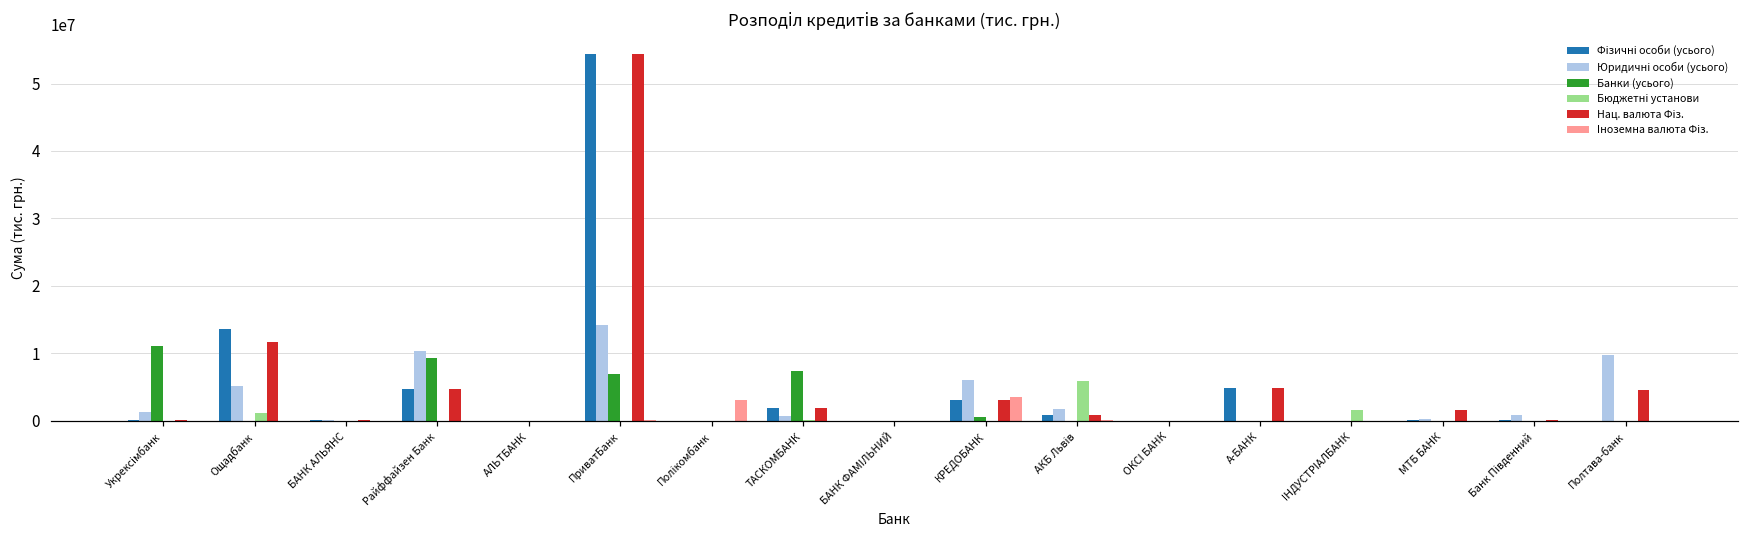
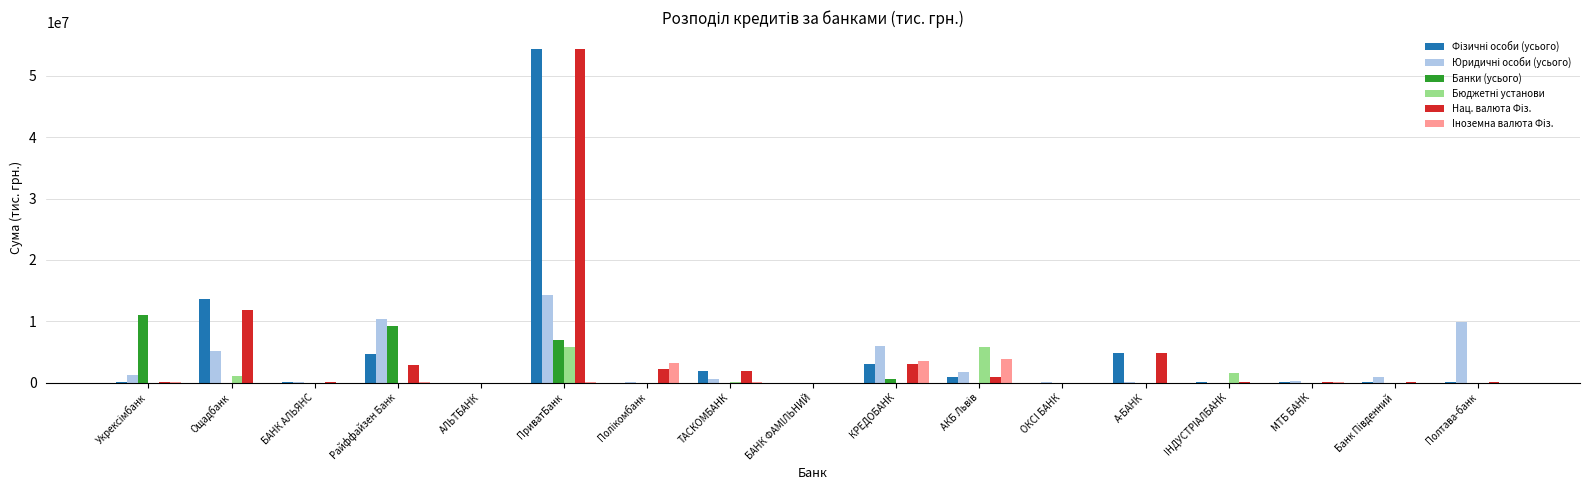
Нац. валюта Фіз., Райффайзен Банк: 5000000 -> 3000000
Бюджетні установи, ПриватБанк: 0 -> 6000000
Нац. валюта Фіз., Полікомбанк: 0 -> 2000000
Банки (усього), ТАСКОМБАНК: 7000000 -> 0
Іноземна валюта Фіз., АКБ Львів: 0 -> 4000000
Нац. валюта Фіз., МТБ БАНК: 2000000 -> 0
Нац. валюта Фіз., Полтава-банк: 5000000 -> 0
